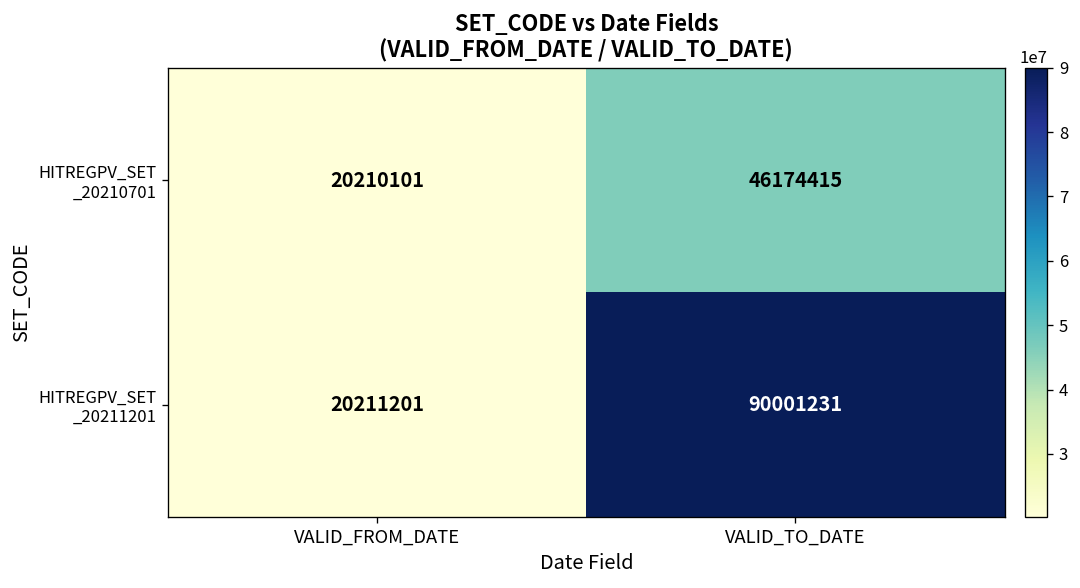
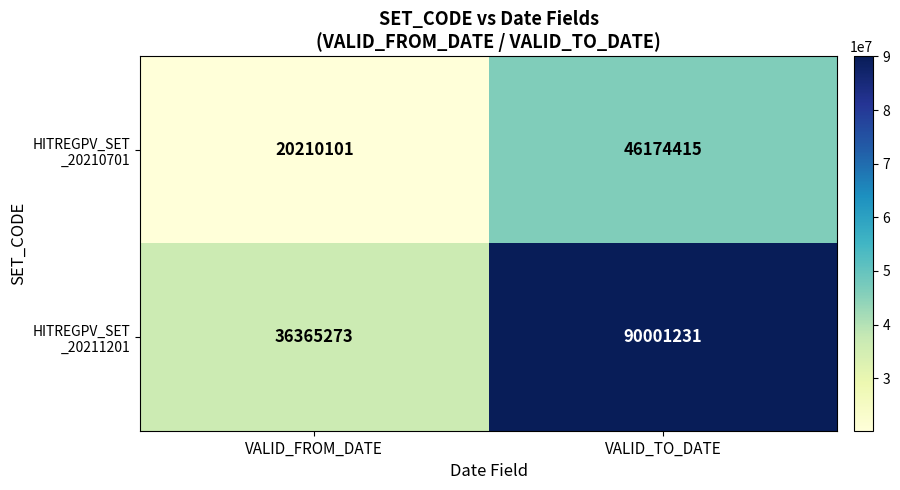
HITREGPV_SET _20211201, VALID_FROM_DATE: 20211201 -> 36365273
